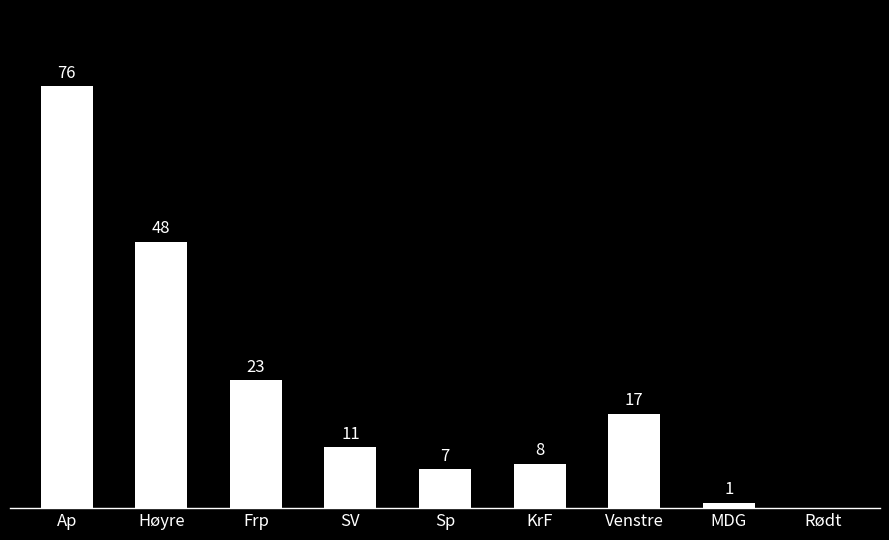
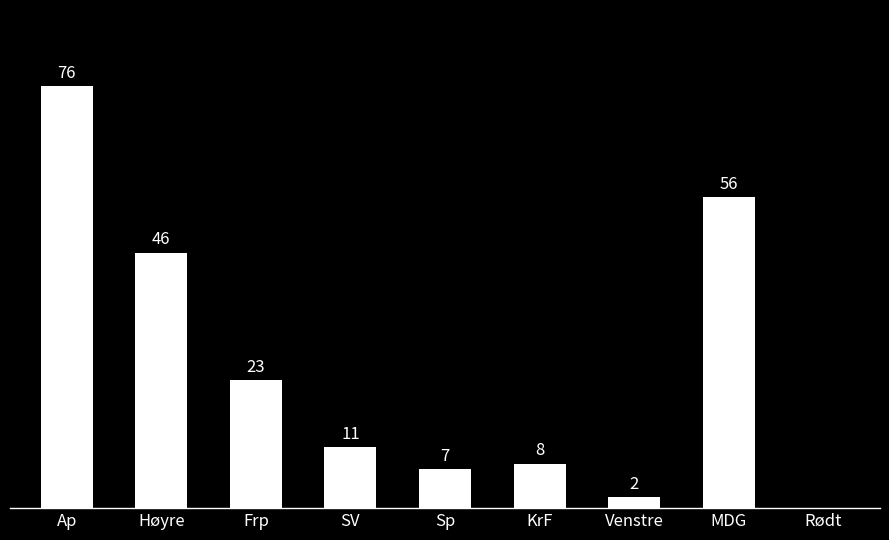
Høyre: 48 -> 46
Venstre: 17 -> 2
MDG: 1 -> 56
